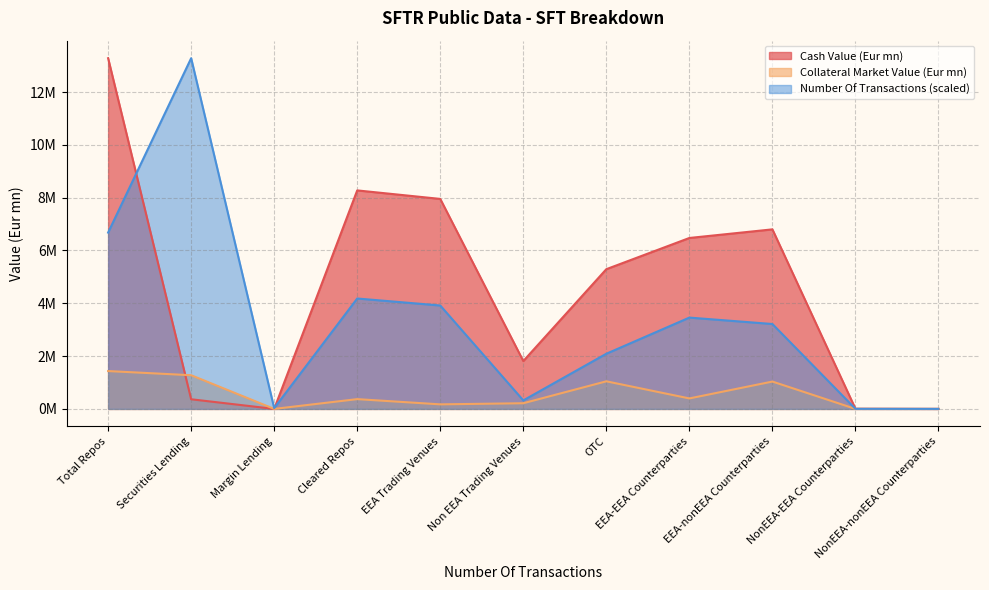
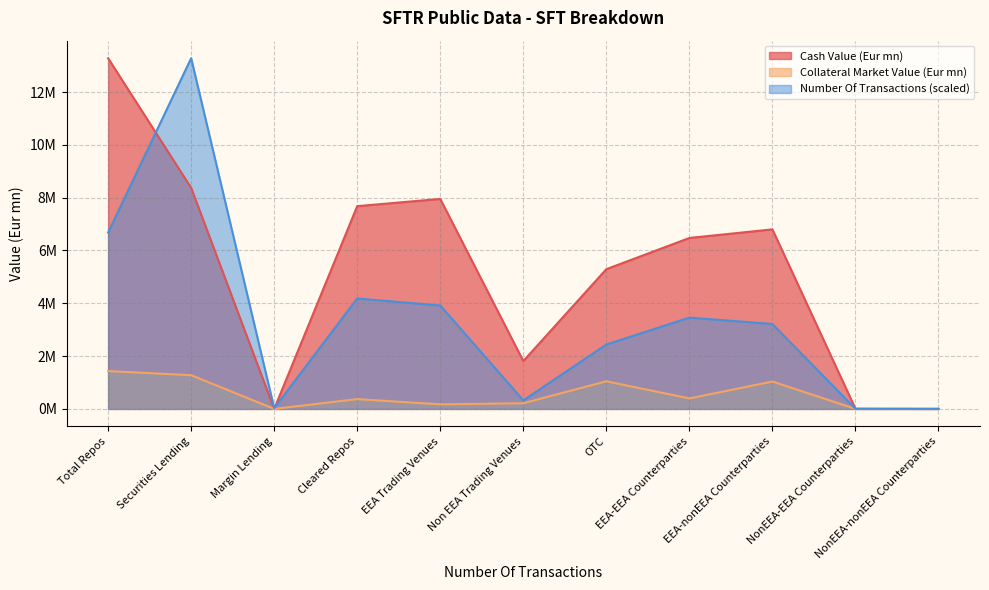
Cash Value (Eur mn), Securities Lending: 400000 -> 8400000
Cash Value (Eur mn), Cleared Repos: 8300000 -> 7700000
Number Of Transactions (scaled), OTC: 2100000 -> 2400000
